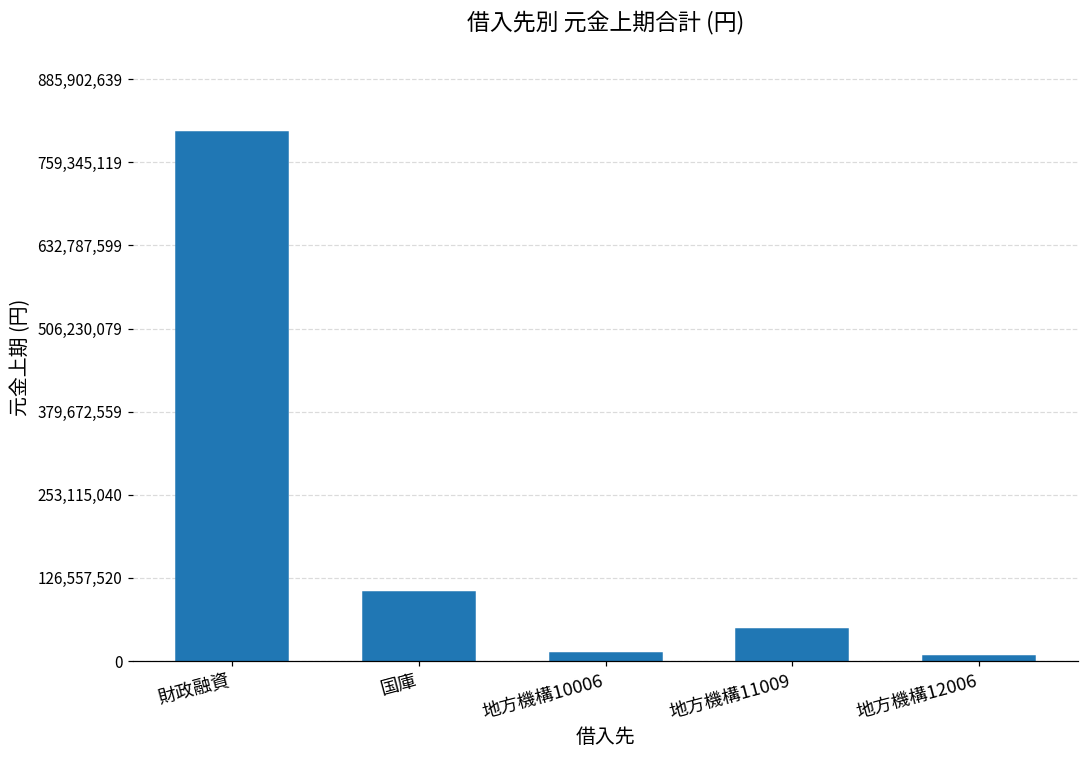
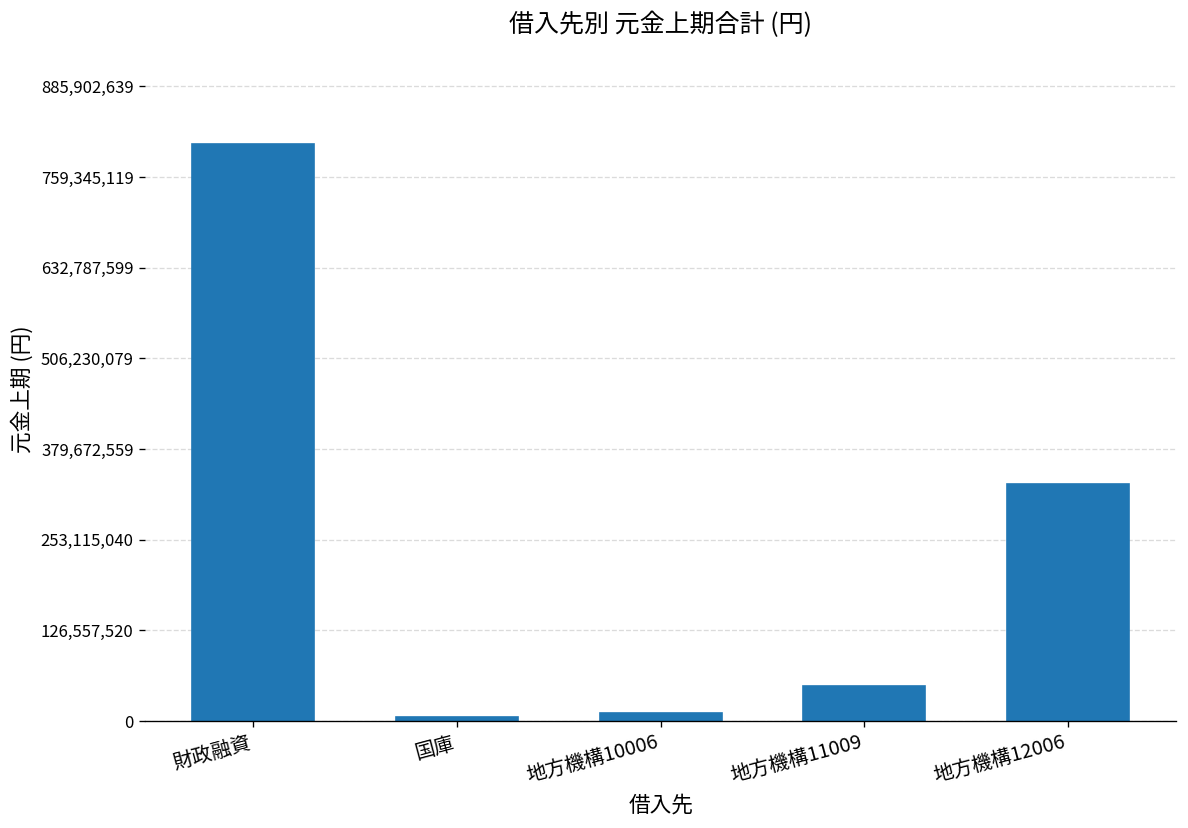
国庫: 100,000,000 -> 10,000,000
地方機構12006: 10,000,000 -> 330,000,000
